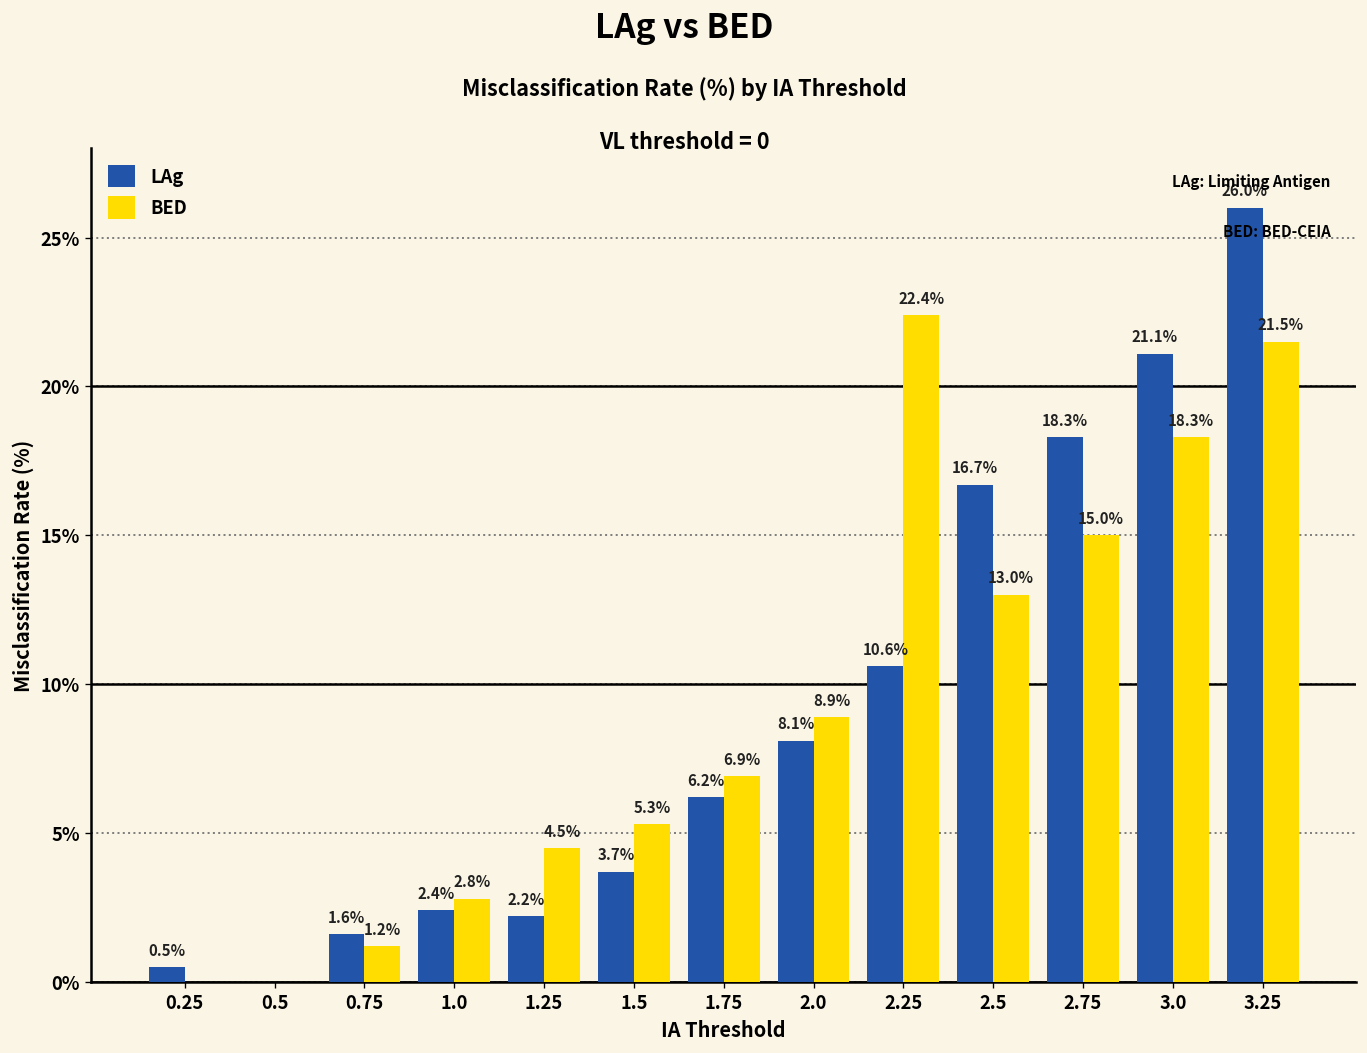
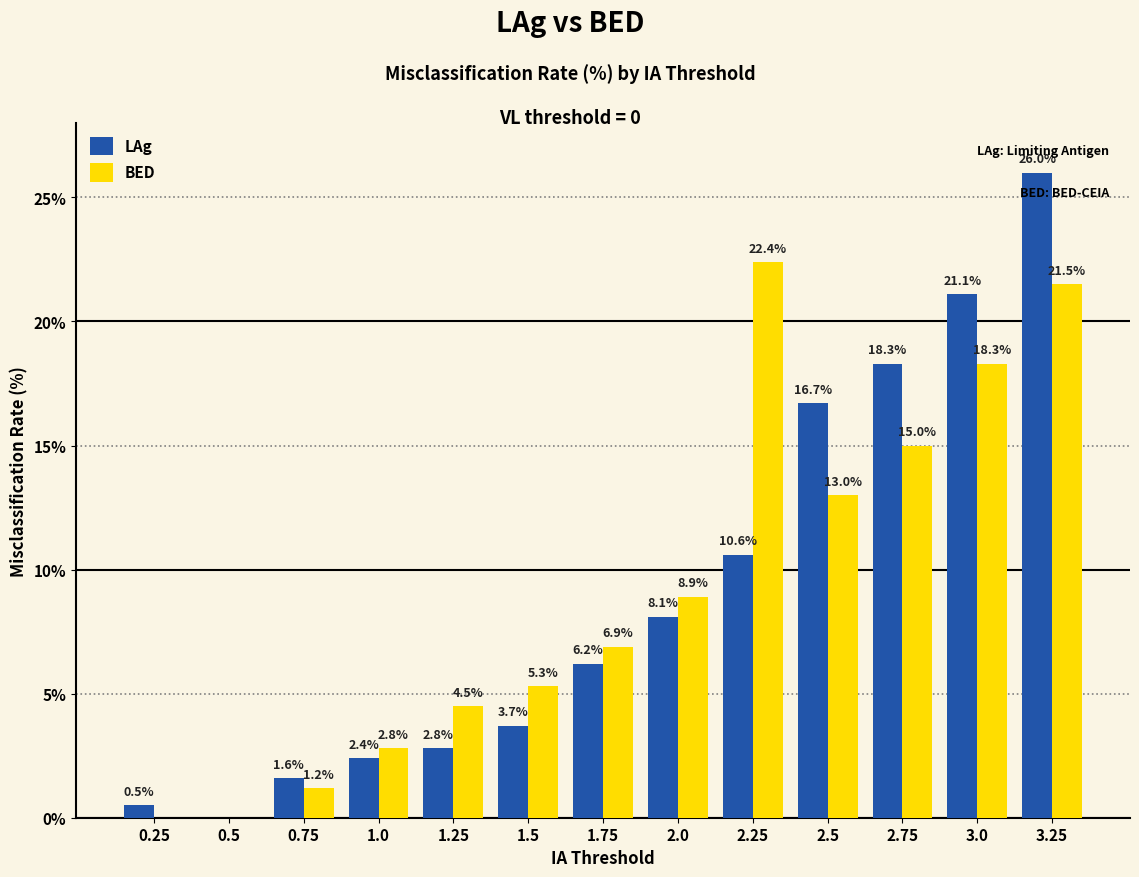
LAg, 1.25: 2.2% -> 2.8%
